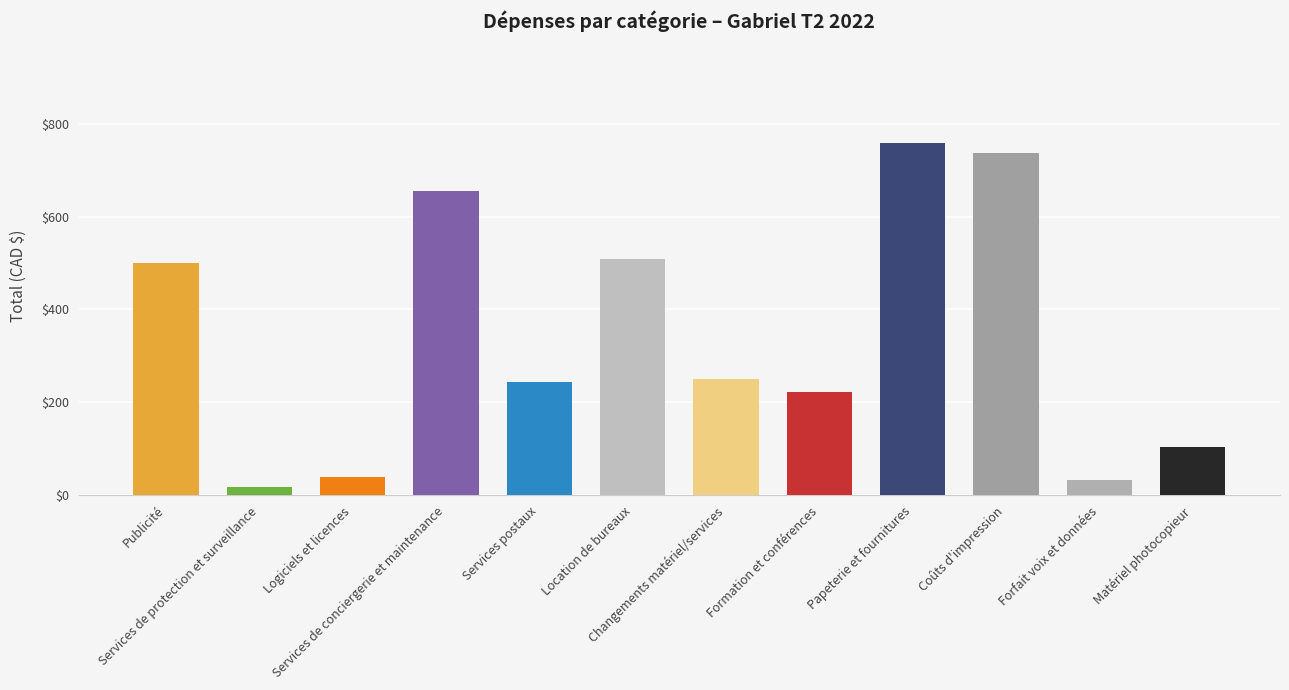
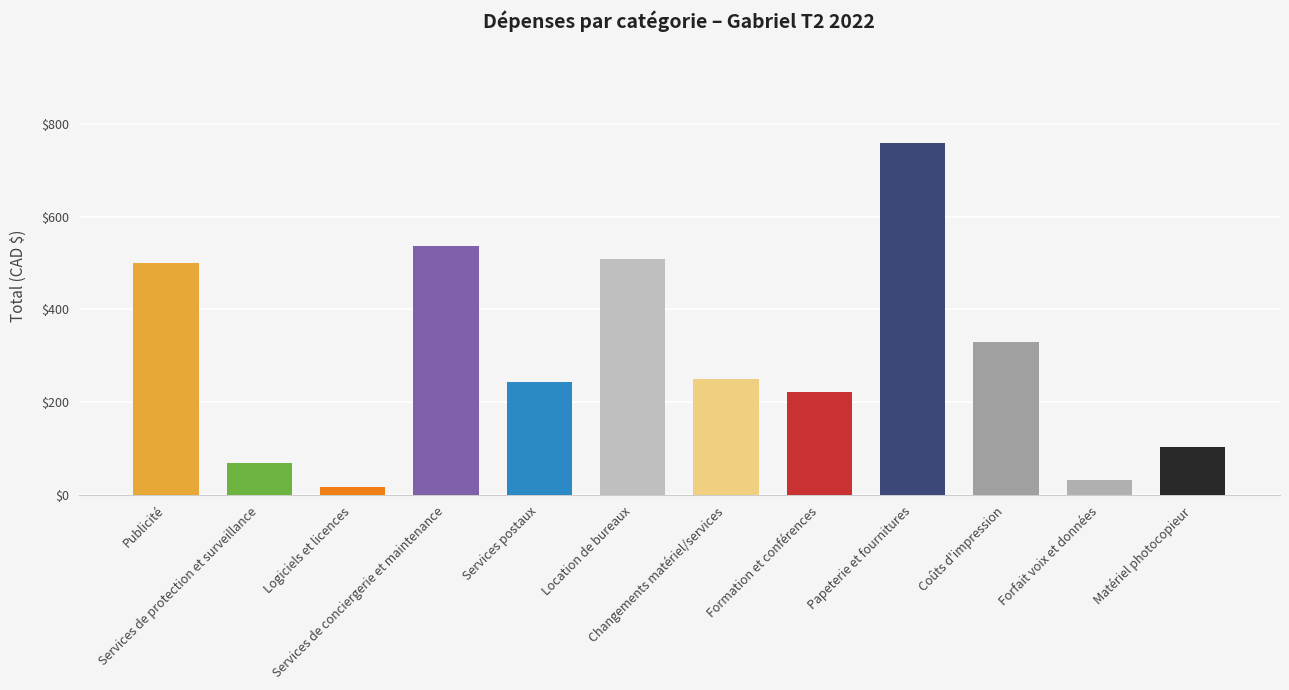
Services de protection et surveillance: $20 -> $70
Logiciels et licences: $40 -> $20
Services de conciergerie et maintenance: $650 -> $540
Coûts d'impression: $740 -> $330
